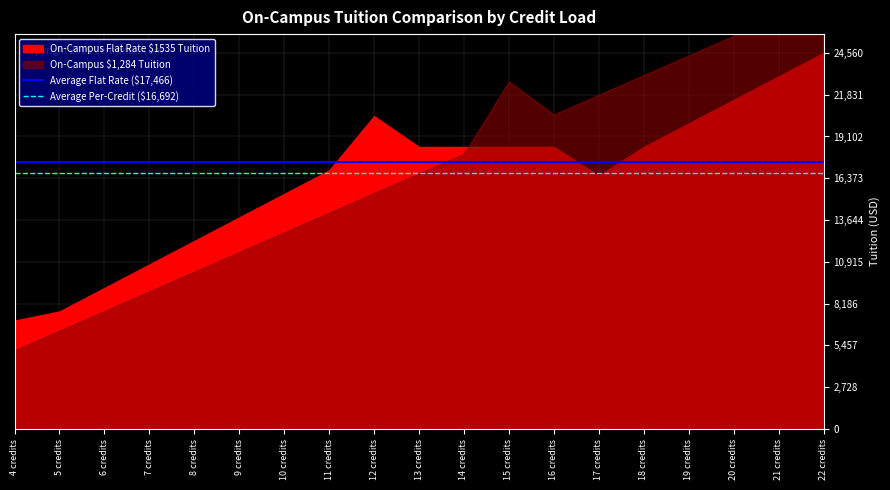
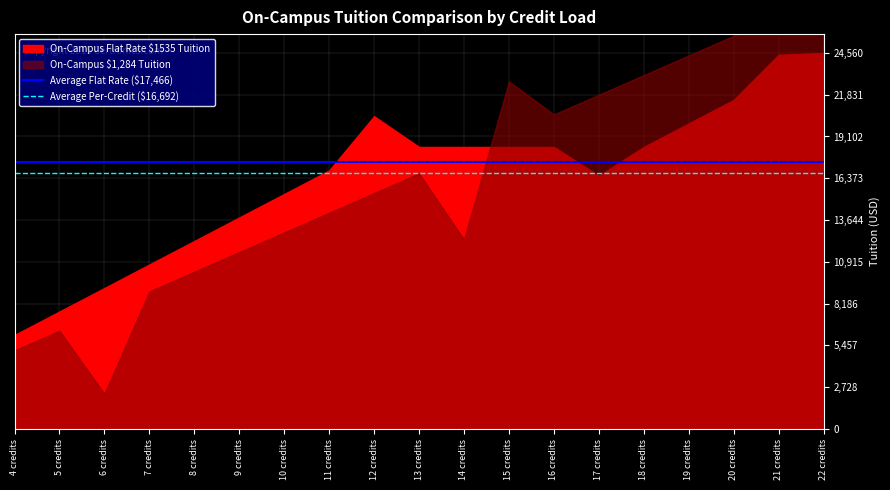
On-Campus Flat Rate $1535 Tuition, 4 credits: 7,100 -> 6,100
On-Campus $1,284 Tuition, 6 credits: 7,700 -> 2,300
On-Campus $1,284 Tuition, 14 credits: 18,000 -> 12,400
On-Campus Flat Rate $1535 Tuition, 21 credits: 23,000 -> 24,400
